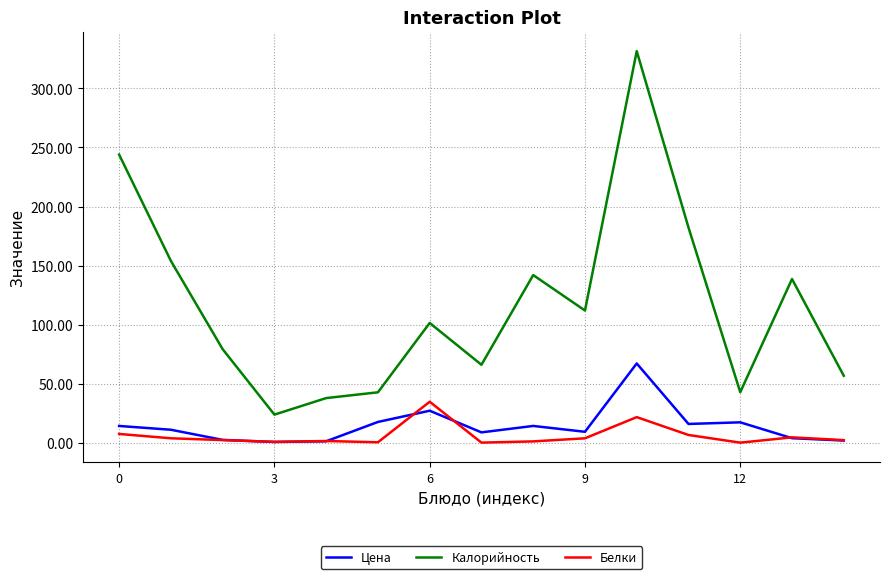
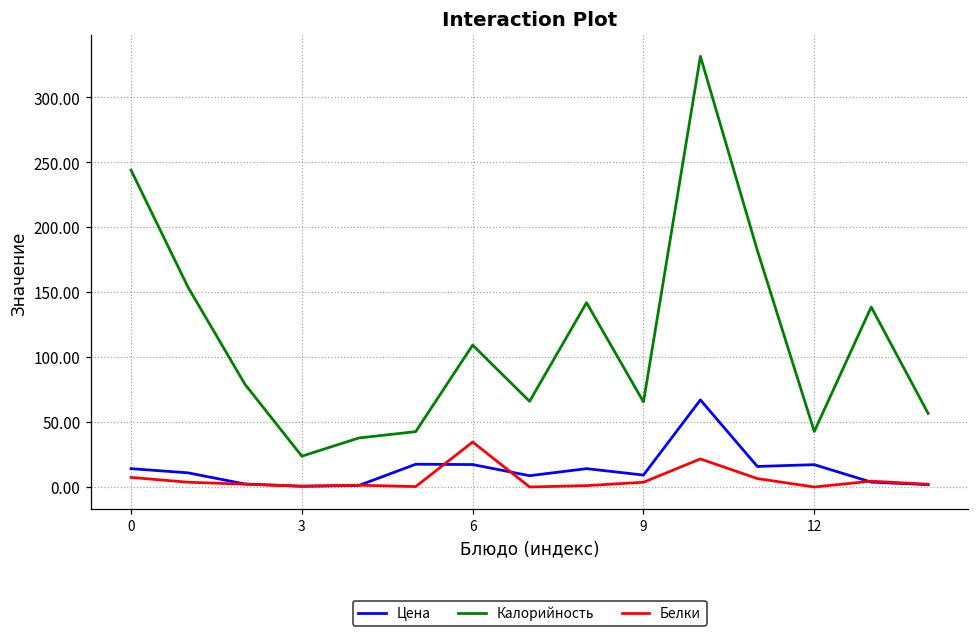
Цена, 6: 27 -> 17
Калорийность, 6: 101 -> 109
Калорийность, 9: 112 -> 66
